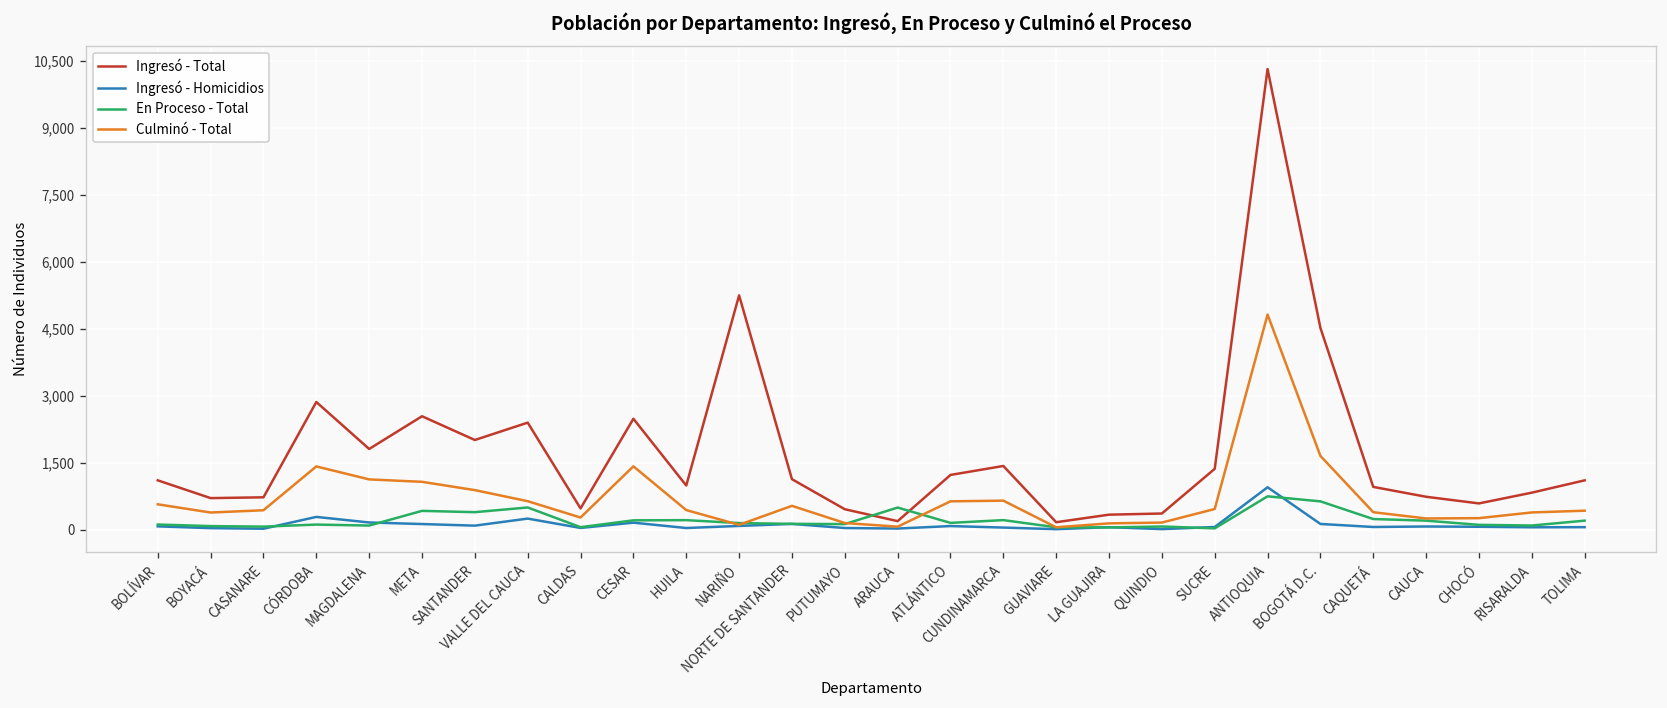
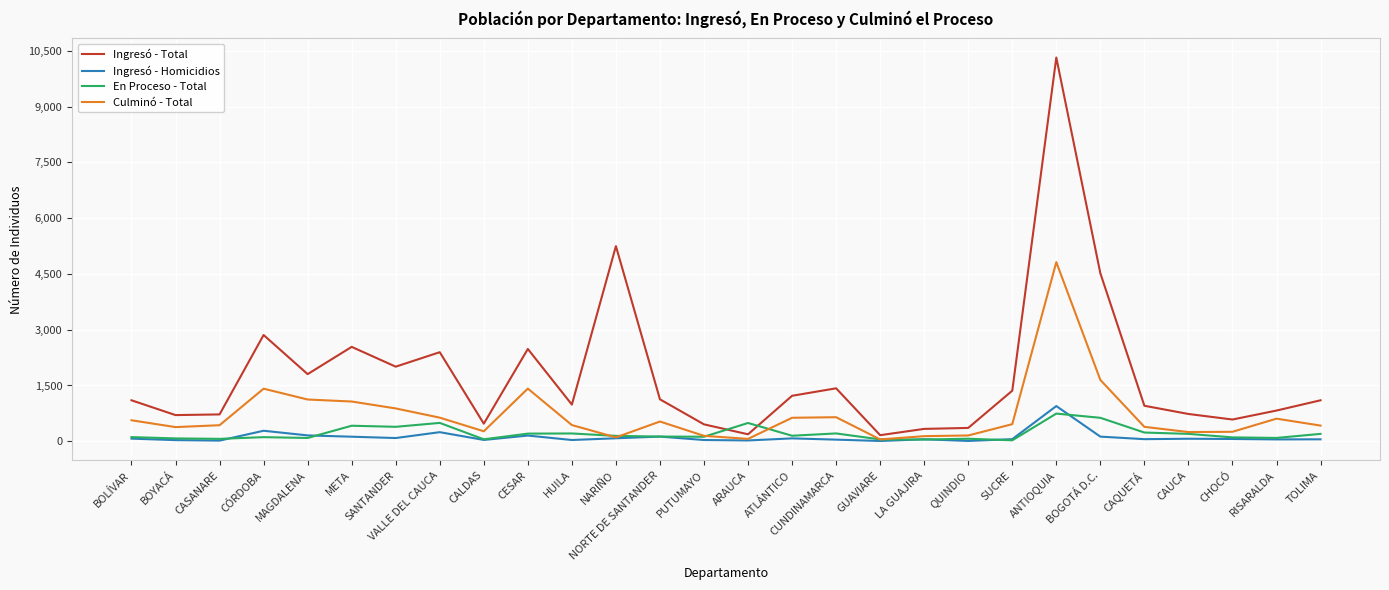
Culminó - Total, RISARALDA: 400 -> 600
